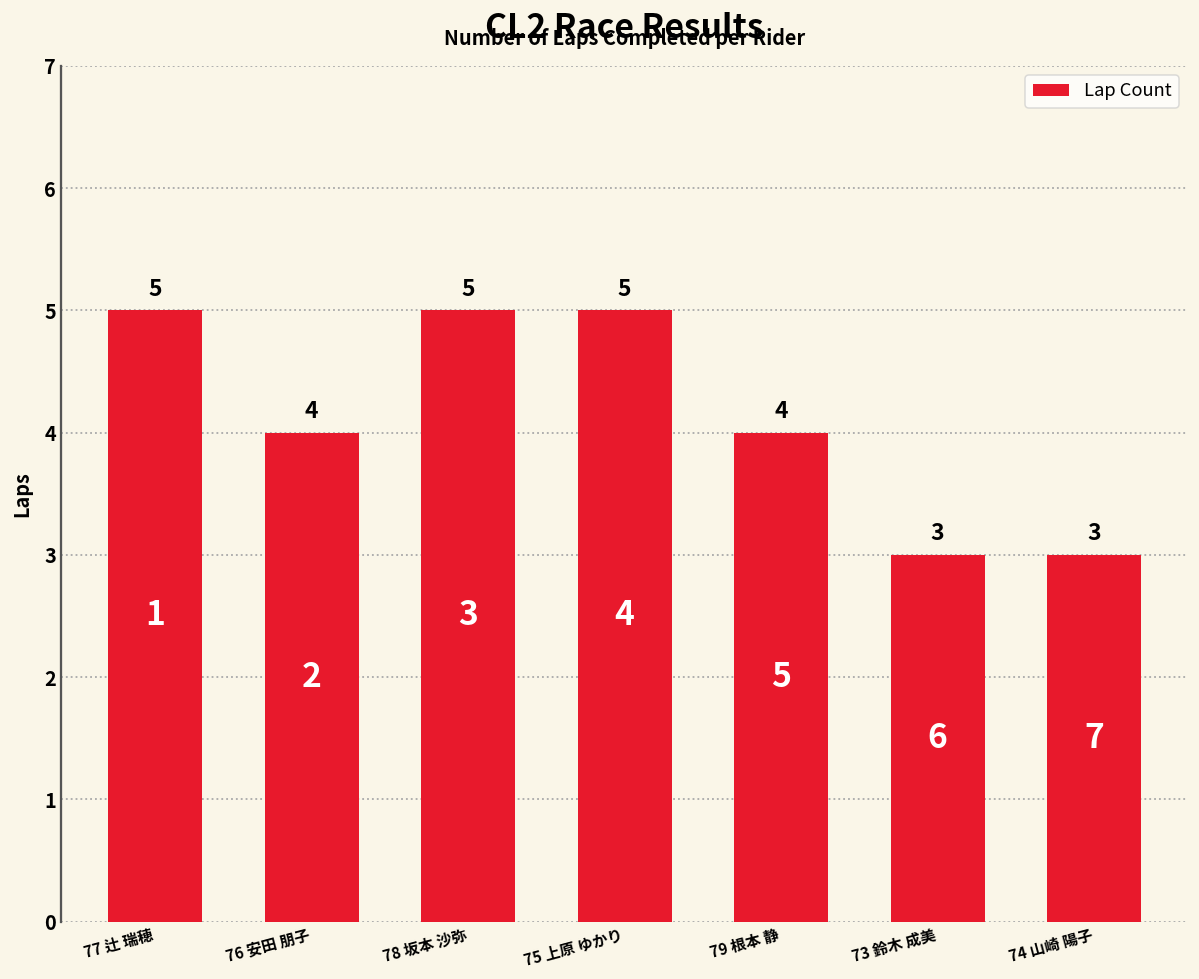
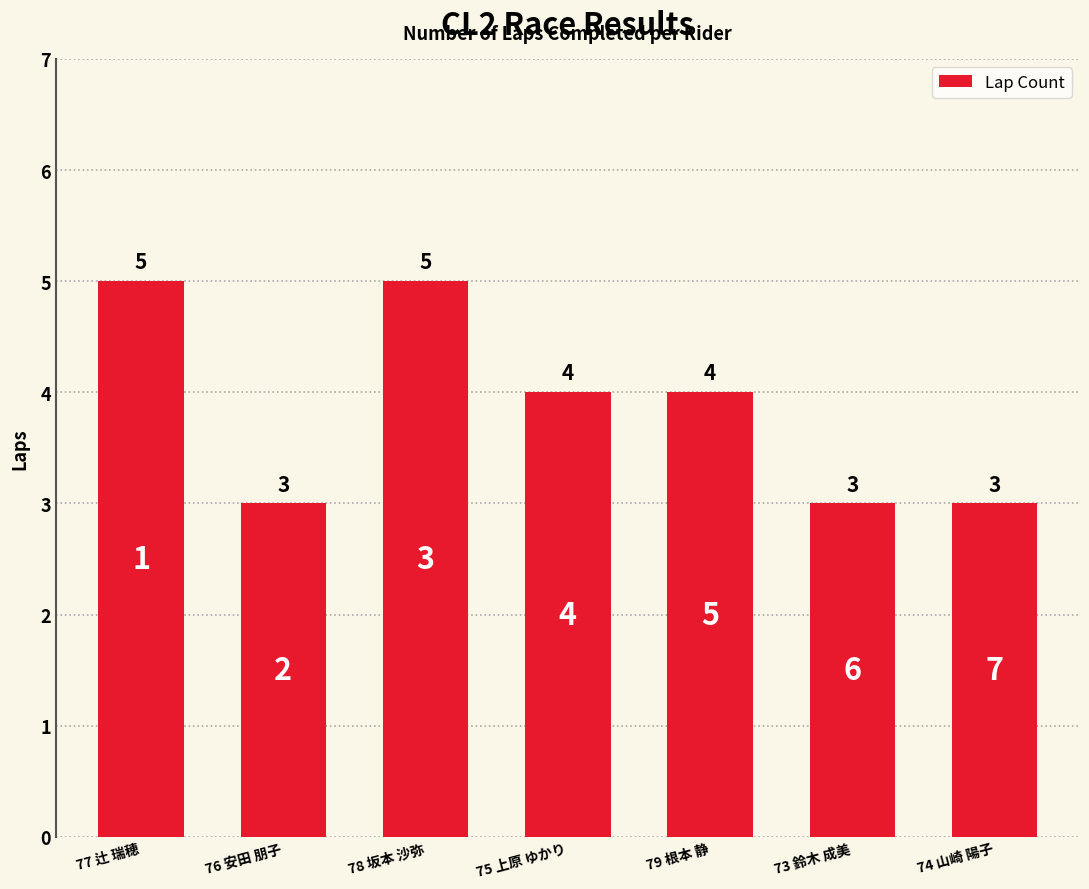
76 安田 朋子: 4 -> 3
75 上原 ゆかり: 5 -> 4
